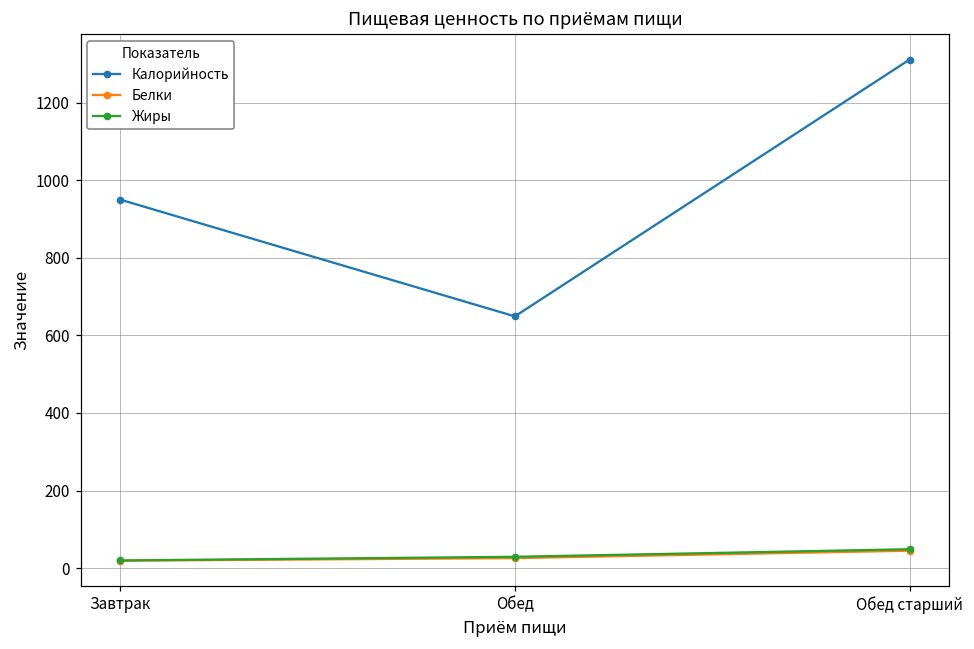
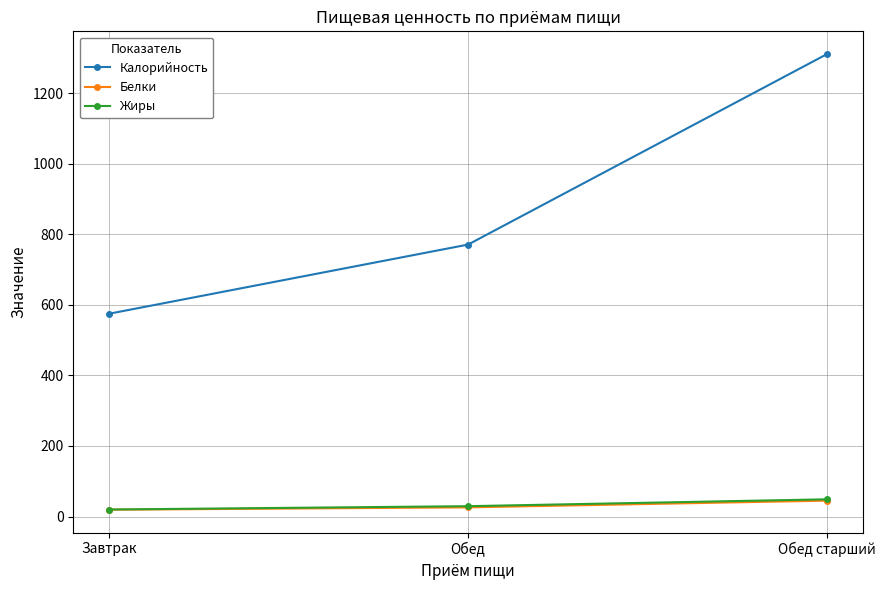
Калорийность, Завтрак: 950 -> 580
Калорийность, Обед: 650 -> 770
